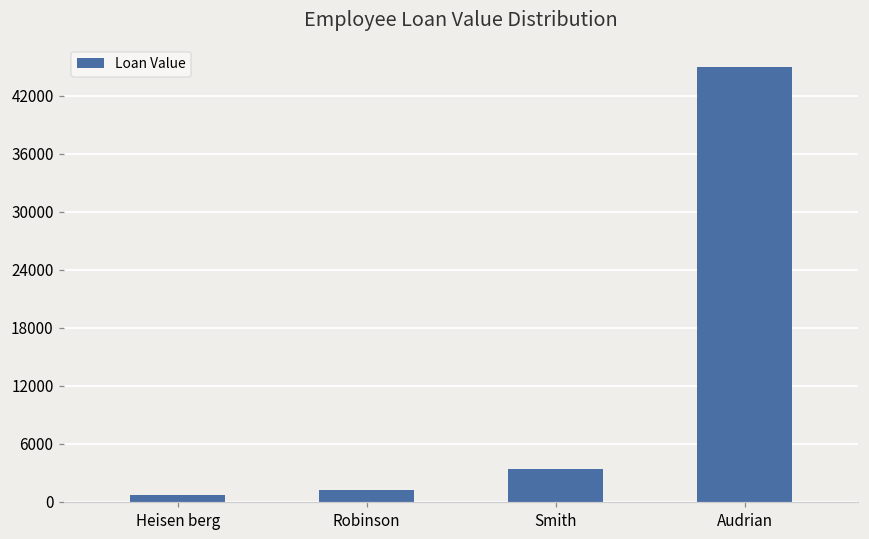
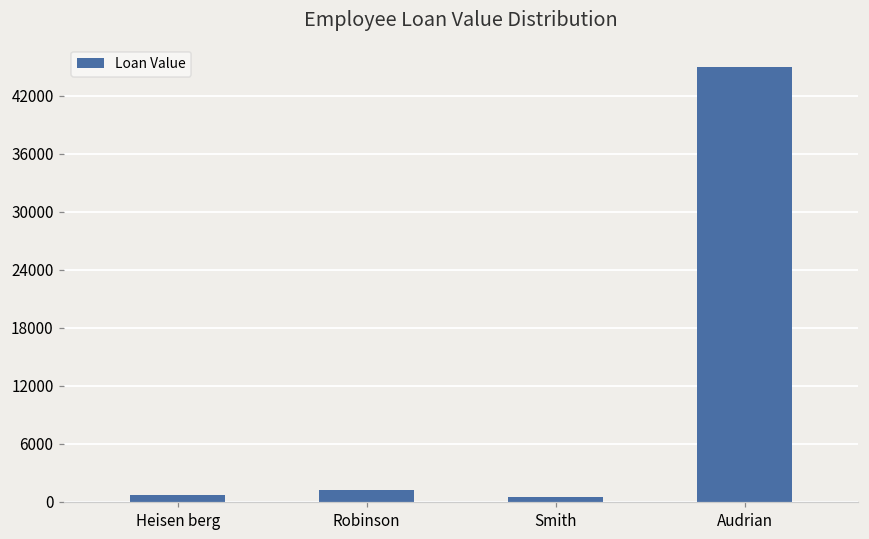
Smith: 3000 -> 1000
